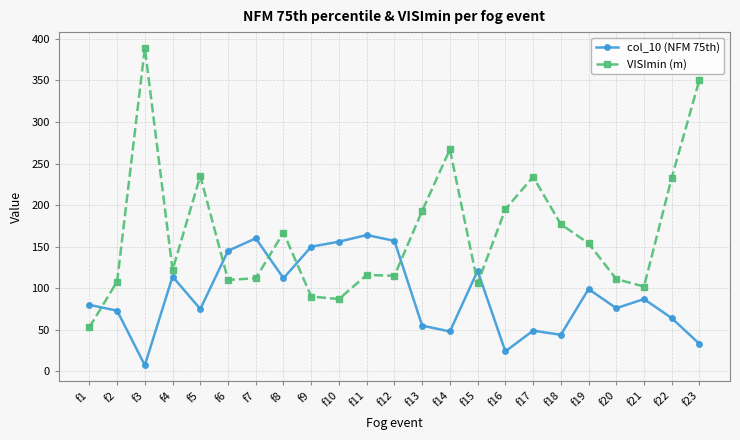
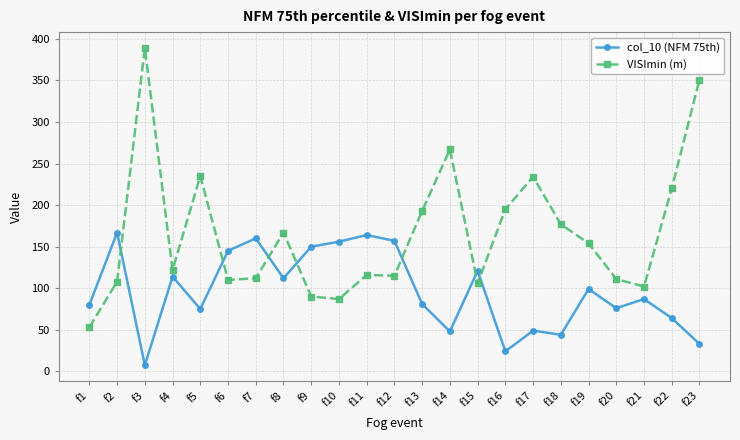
col_10 (NFM 75th), f2: 70 -> 170
col_10 (NFM 75th), f13: 60 -> 80
VISImin (m), f22: 230 -> 220
